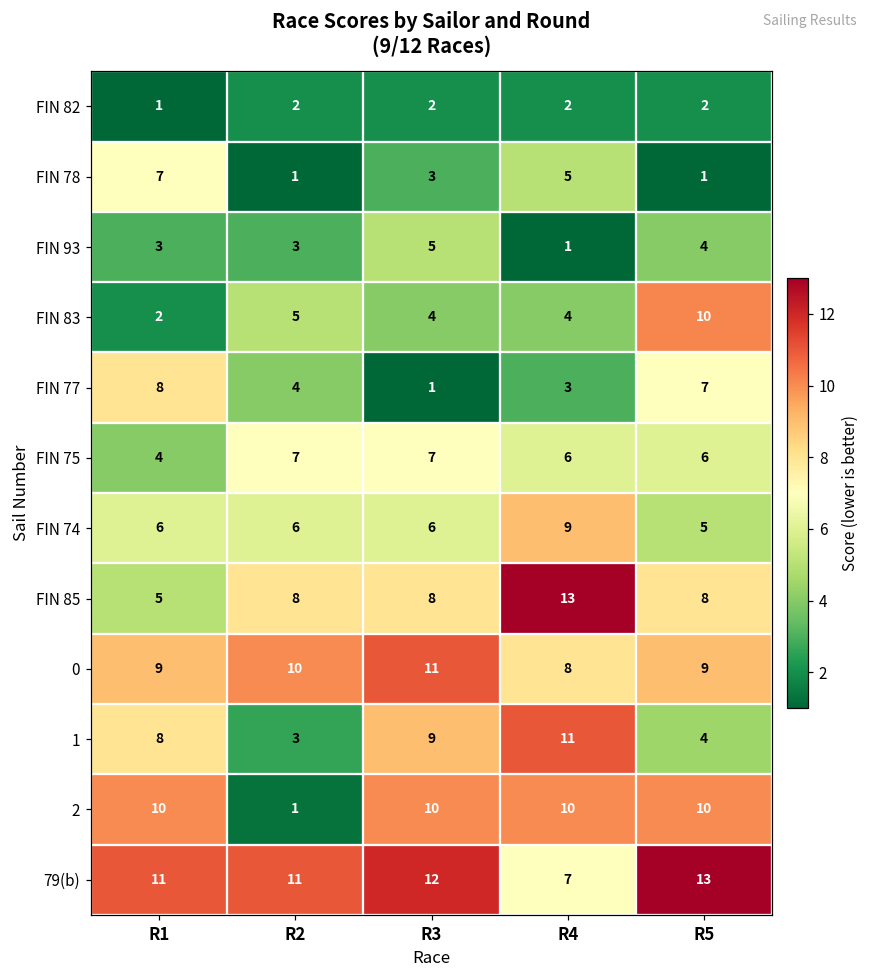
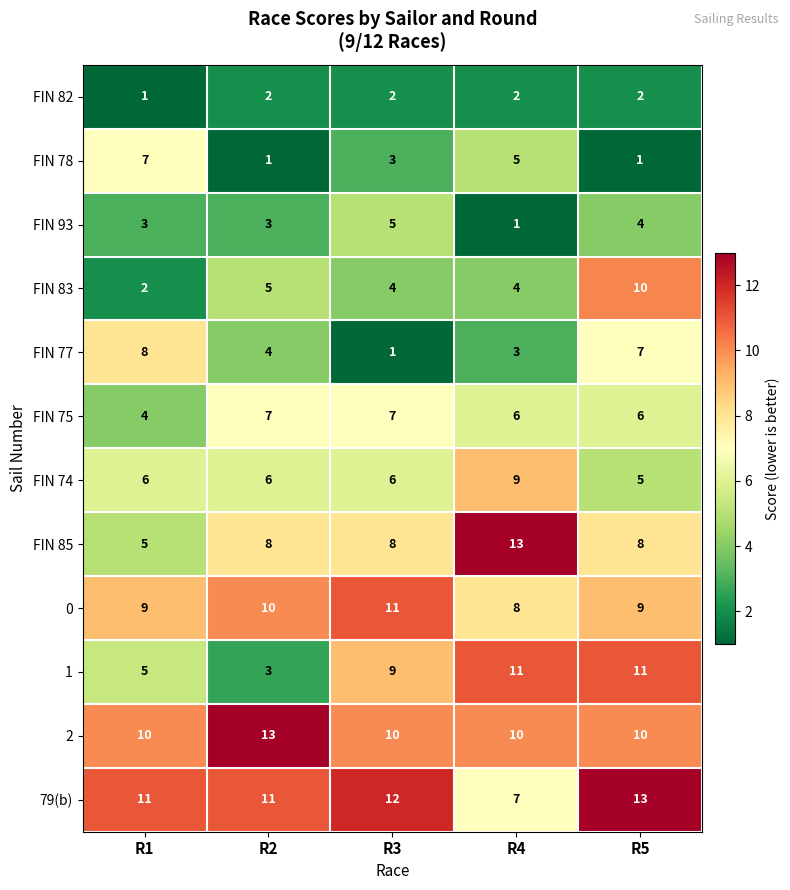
1, R1: 8 -> 5
1, R5: 4 -> 11
2, R2: 1 -> 13
